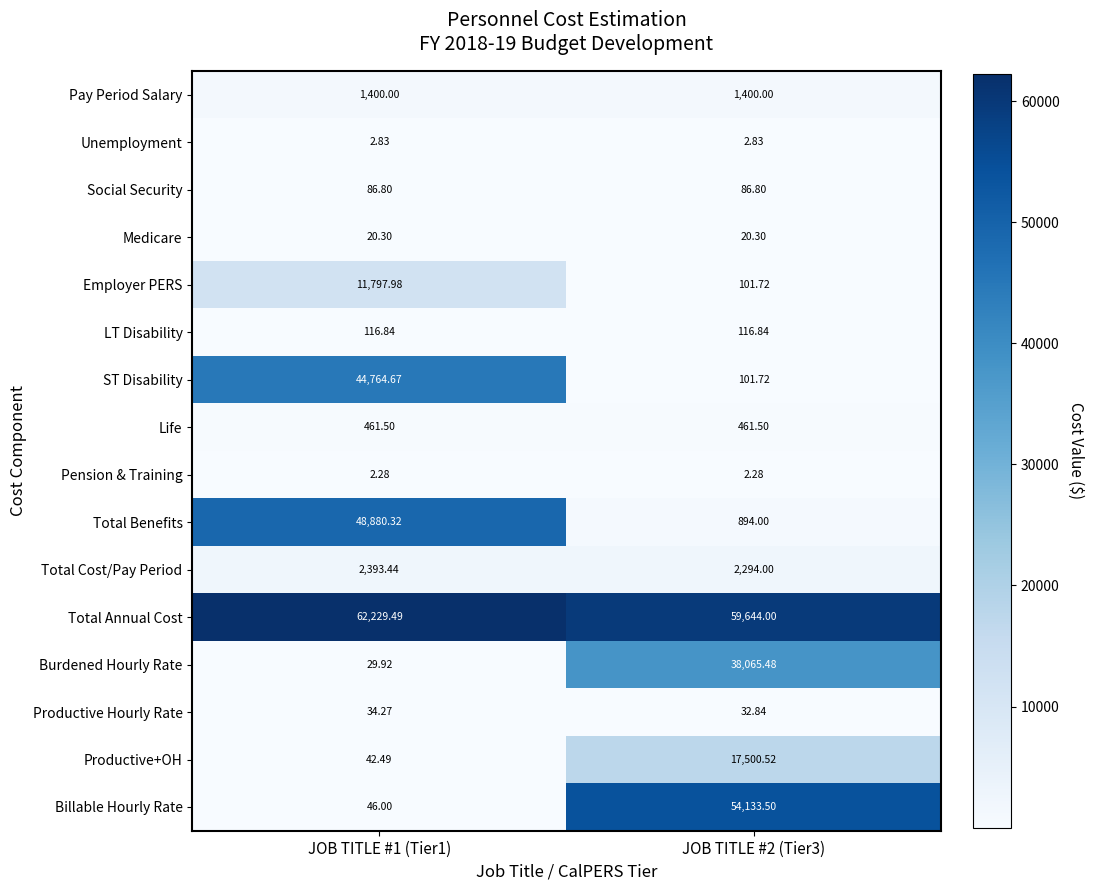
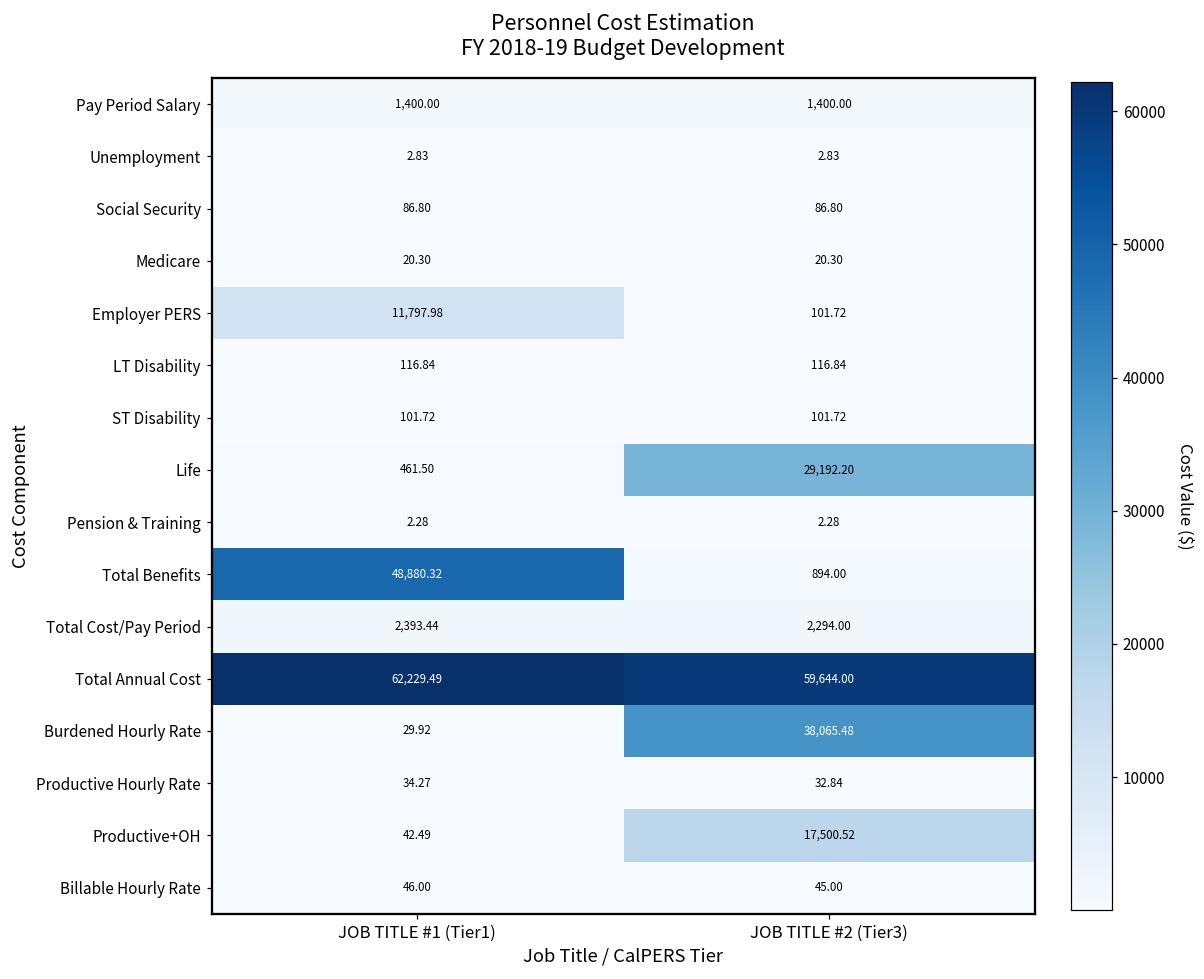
ST Disability, JOB TITLE #1 (Tier1): 44,764.67 -> 101.72
Life, JOB TITLE #2 (Tier3): 461.50 -> 29,192.20
Billable Hourly Rate, JOB TITLE #2 (Tier3): 54,133.50 -> 45.00
